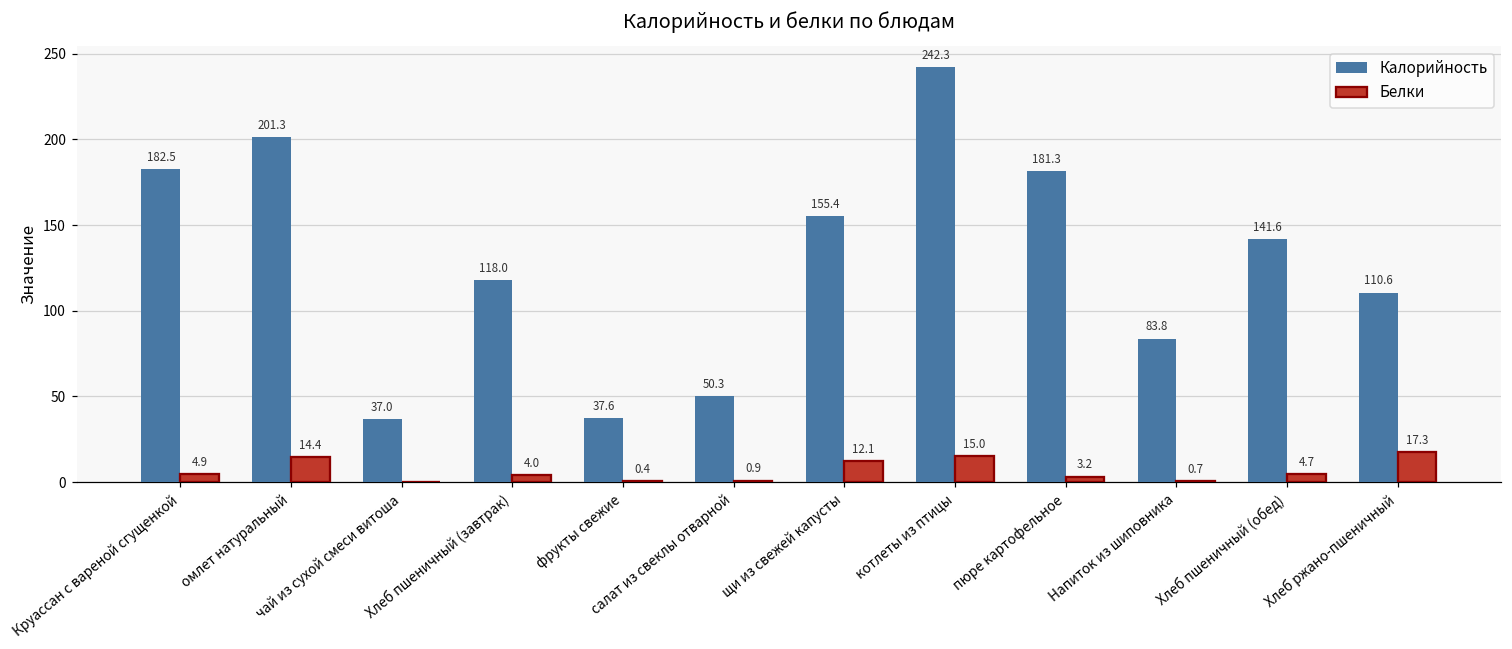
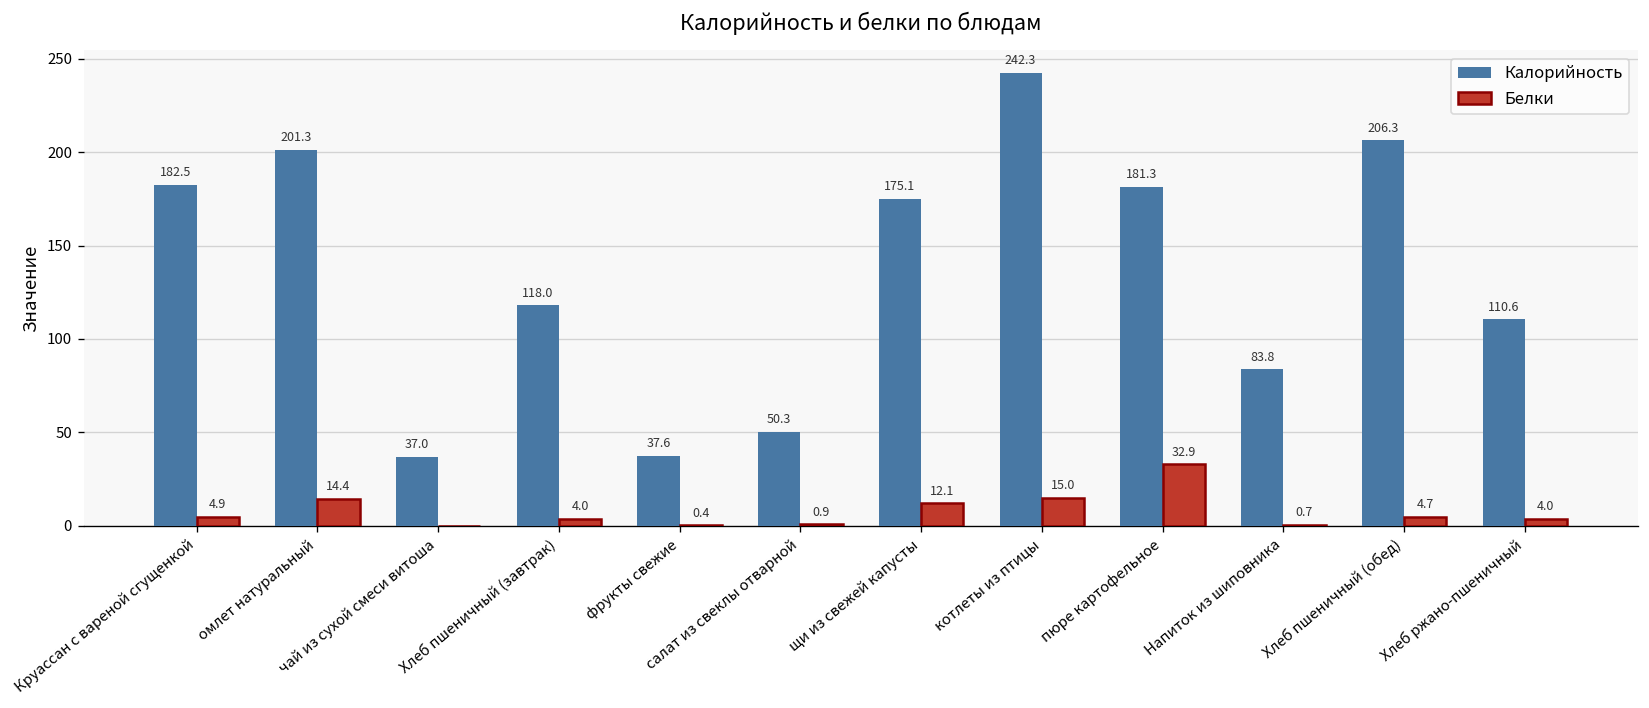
Калорийность, щи из свежей капусты: 155.4 -> 175.1
Белки, пюре картофельное: 3.2 -> 32.9
Калорийность, Хлеб пшеничный (обед): 141.6 -> 206.3
Белки, Хлеб ржано-пшеничный: 17.3 -> 4.0
